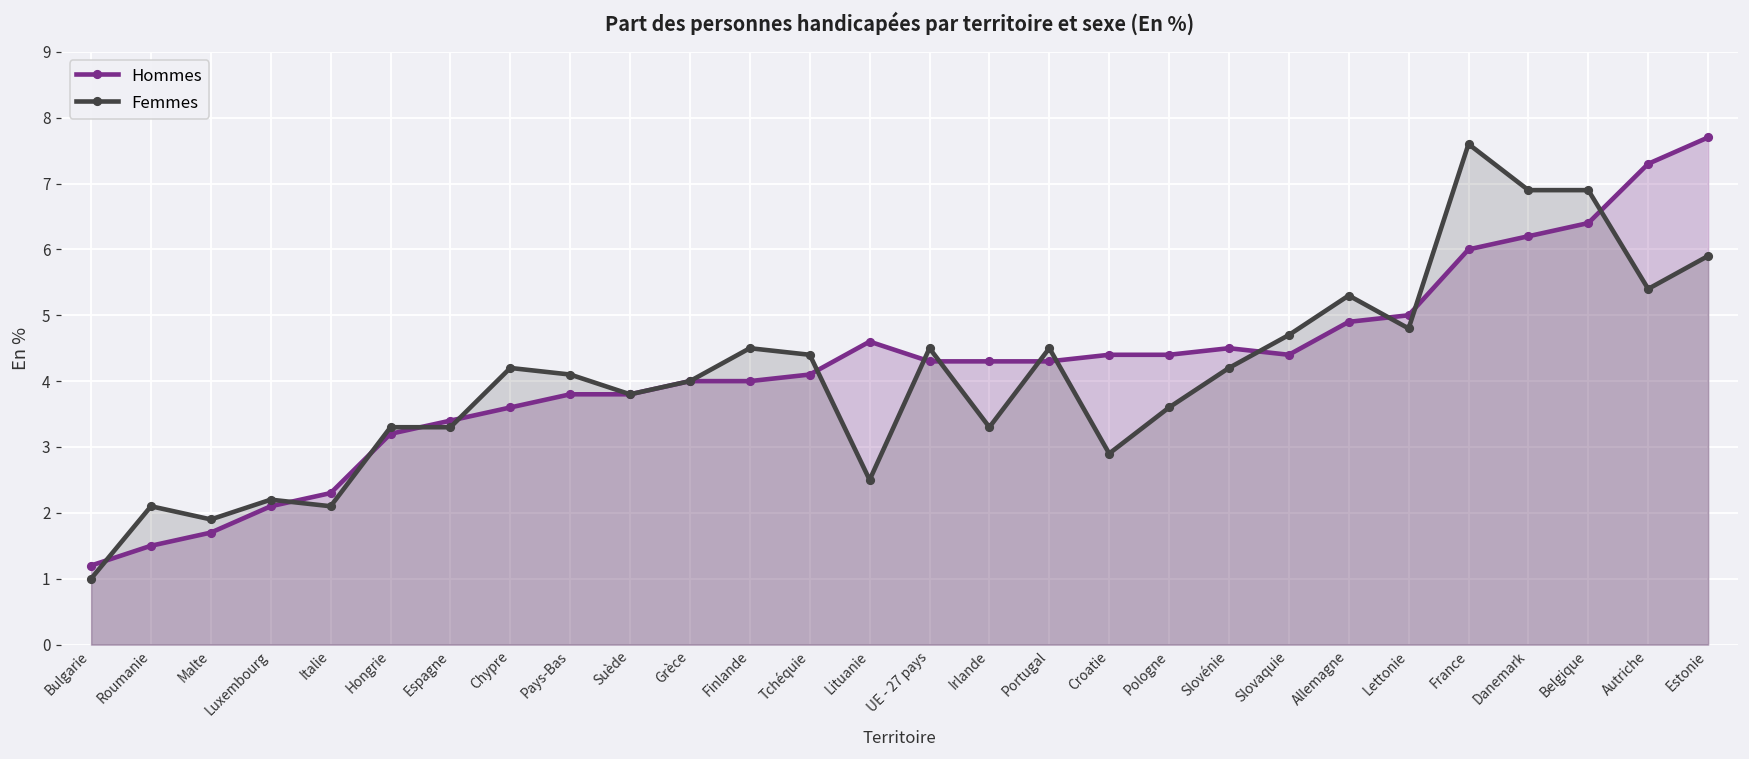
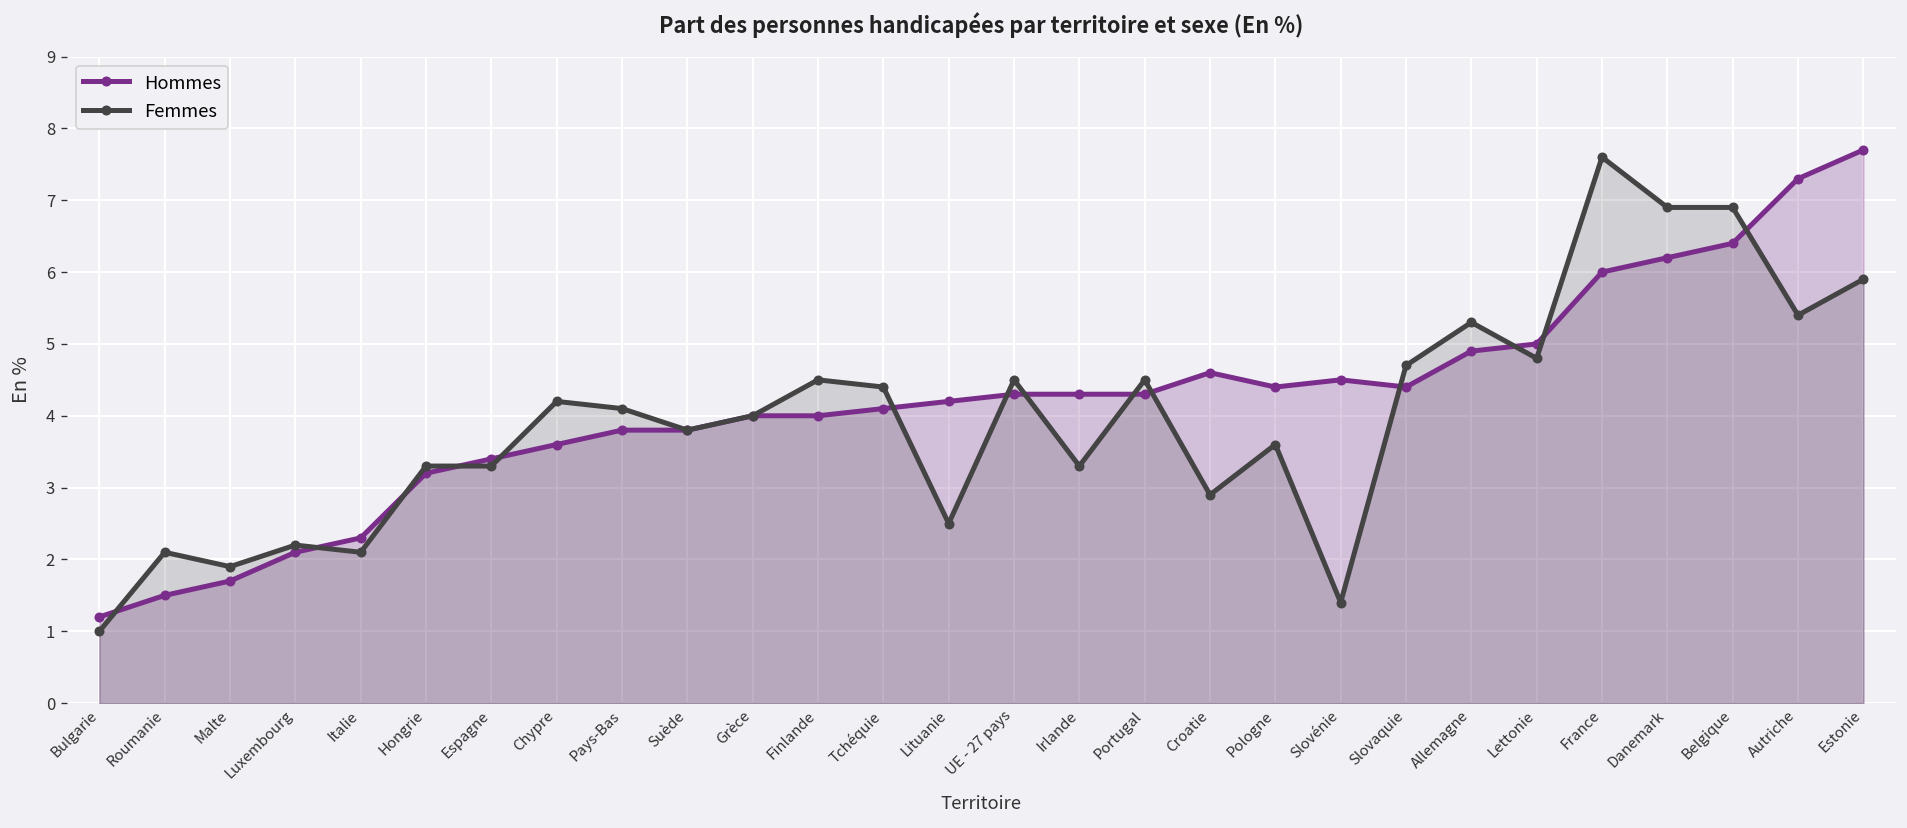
Hommes, Lituanie: 4.6 -> 4.2
Hommes, Croatie: 4.4 -> 4.6
Femmes, Slovénie: 4.2 -> 1.4
